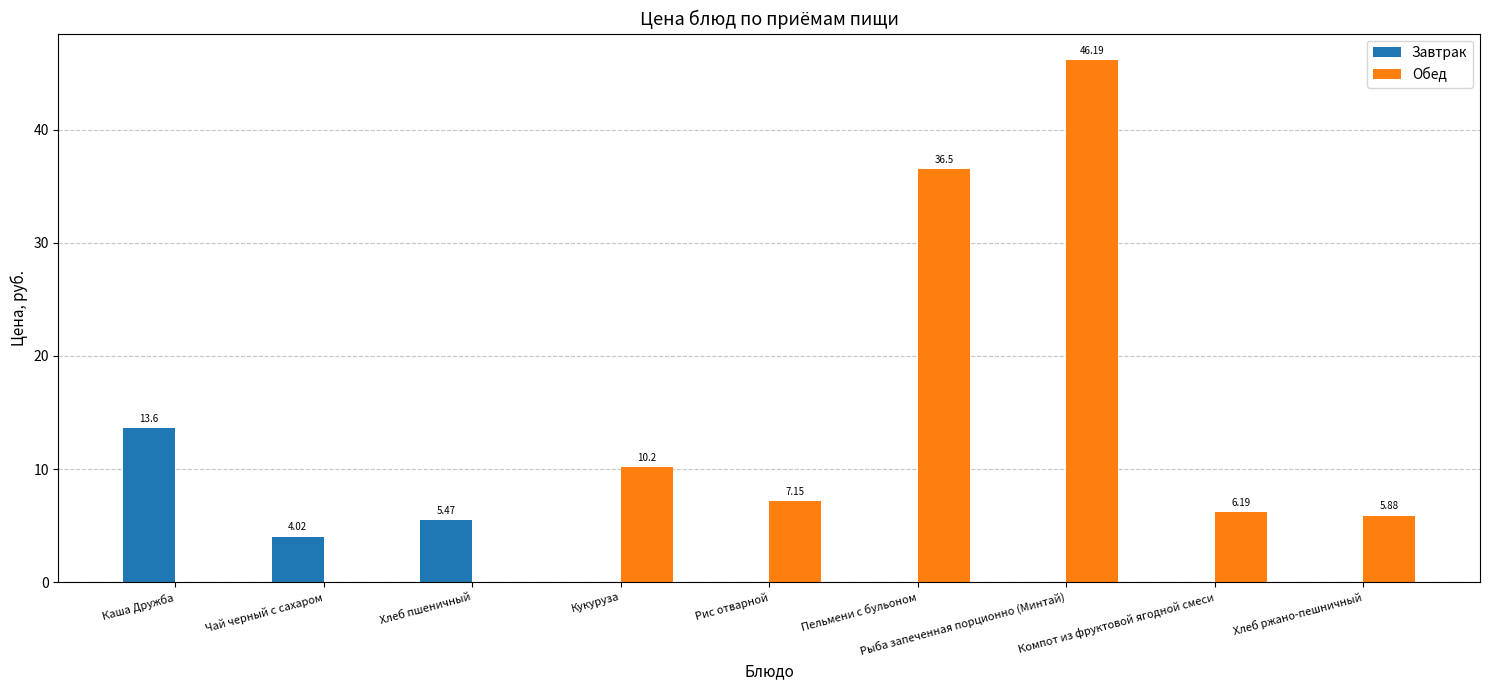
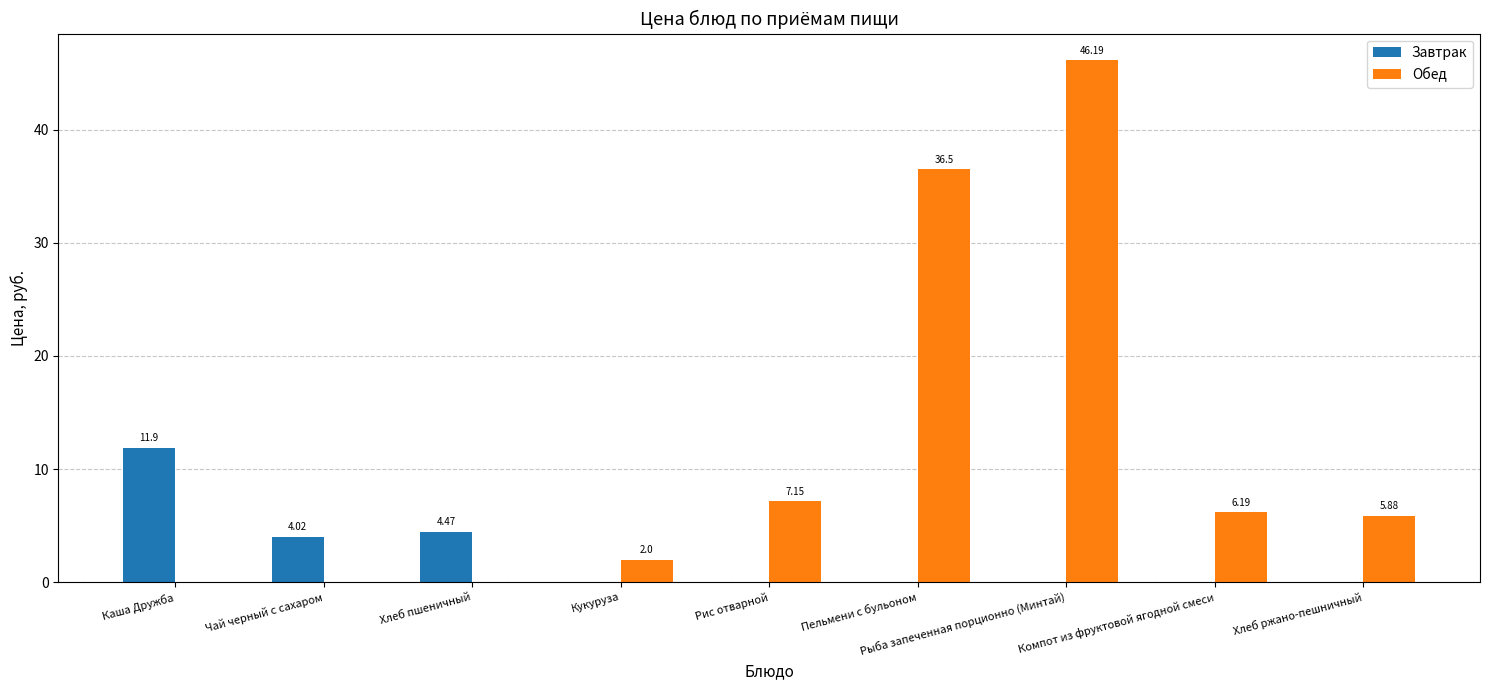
Завтрак, Каша Дружба: 13.6 -> 11.9
Завтрак, Хлеб пшеничный: 5.47 -> 4.47
Обед, Кукуруза: 10.2 -> 2.0
